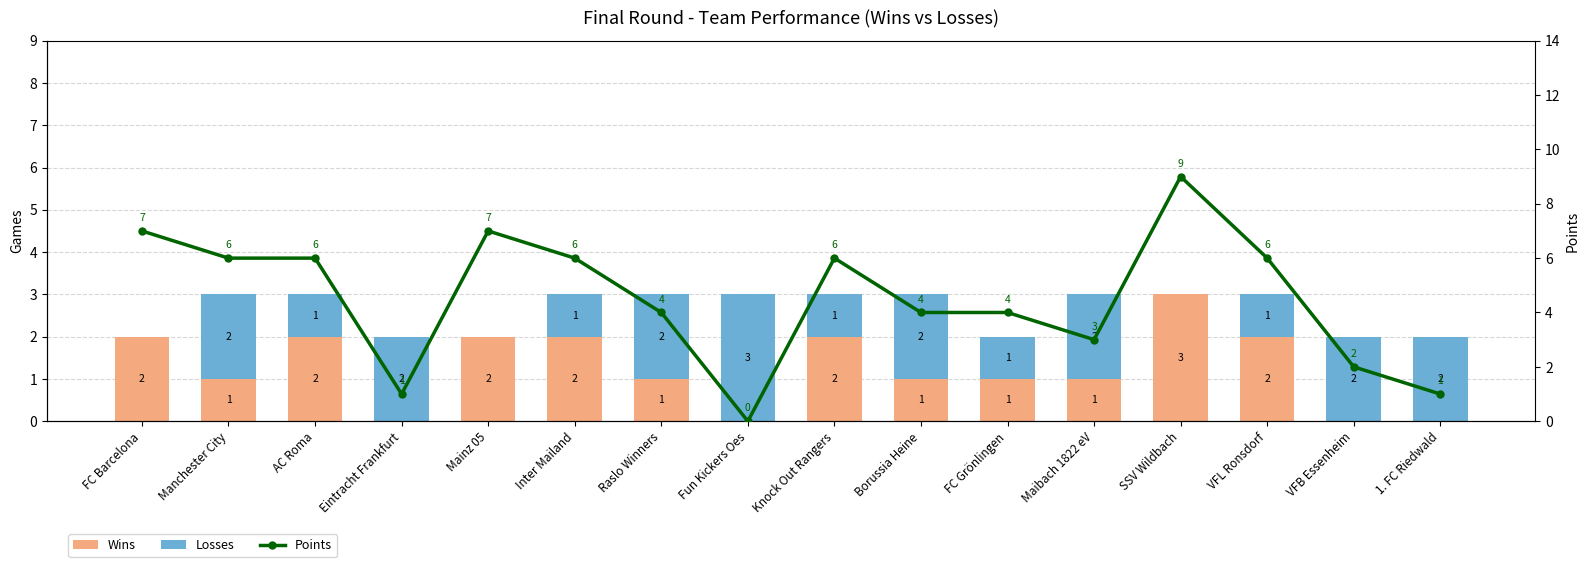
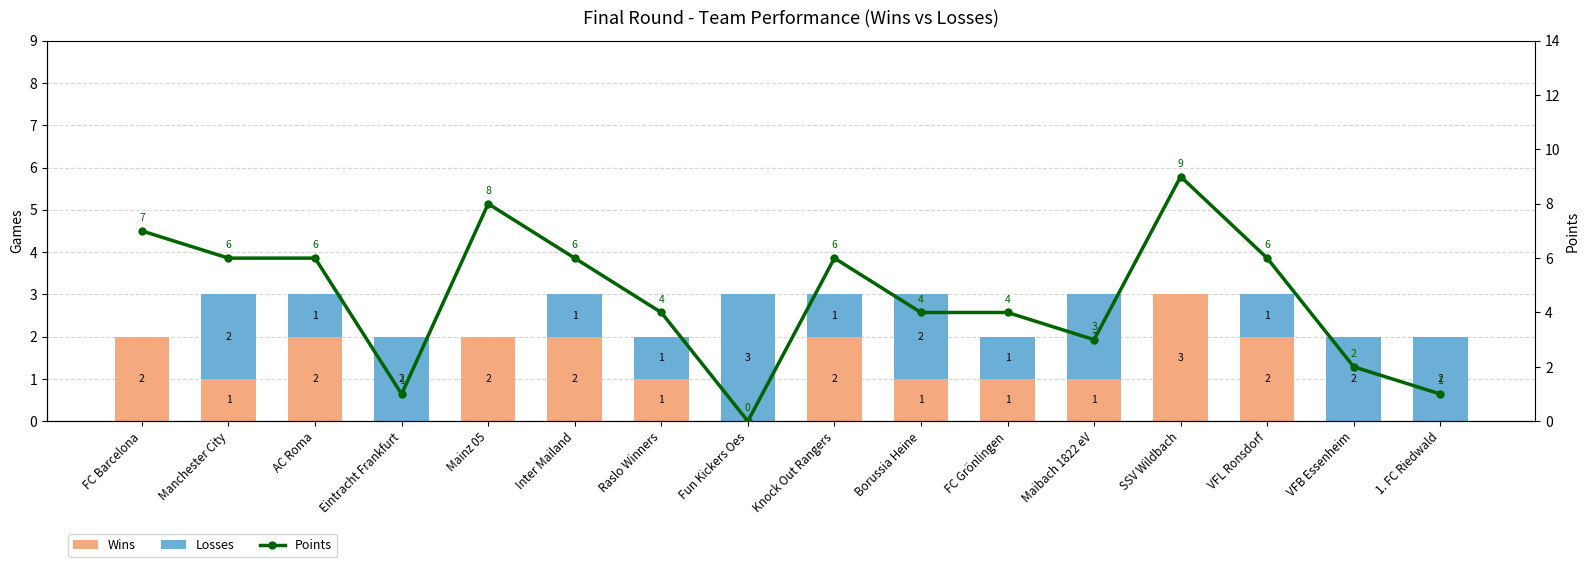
Losses, Raslo Winners: 2 -> 1
Points, Mainz 05: 7 -> 8
